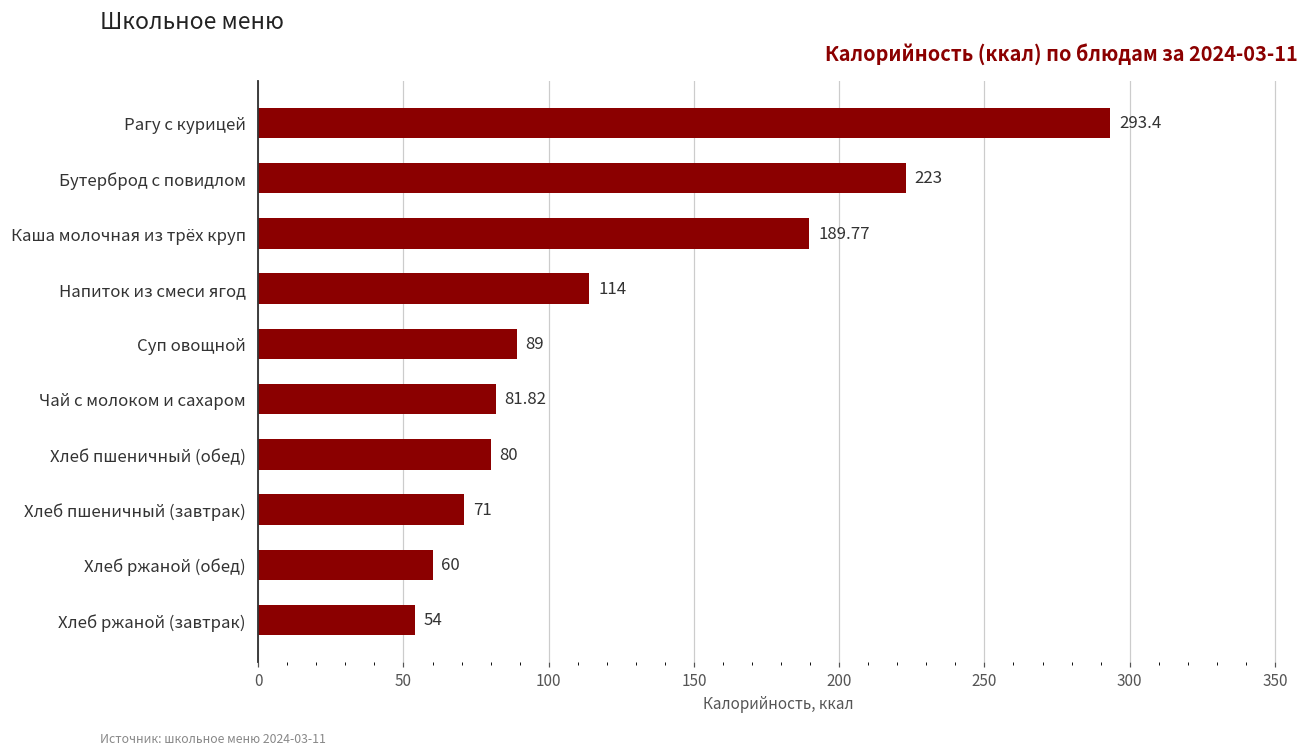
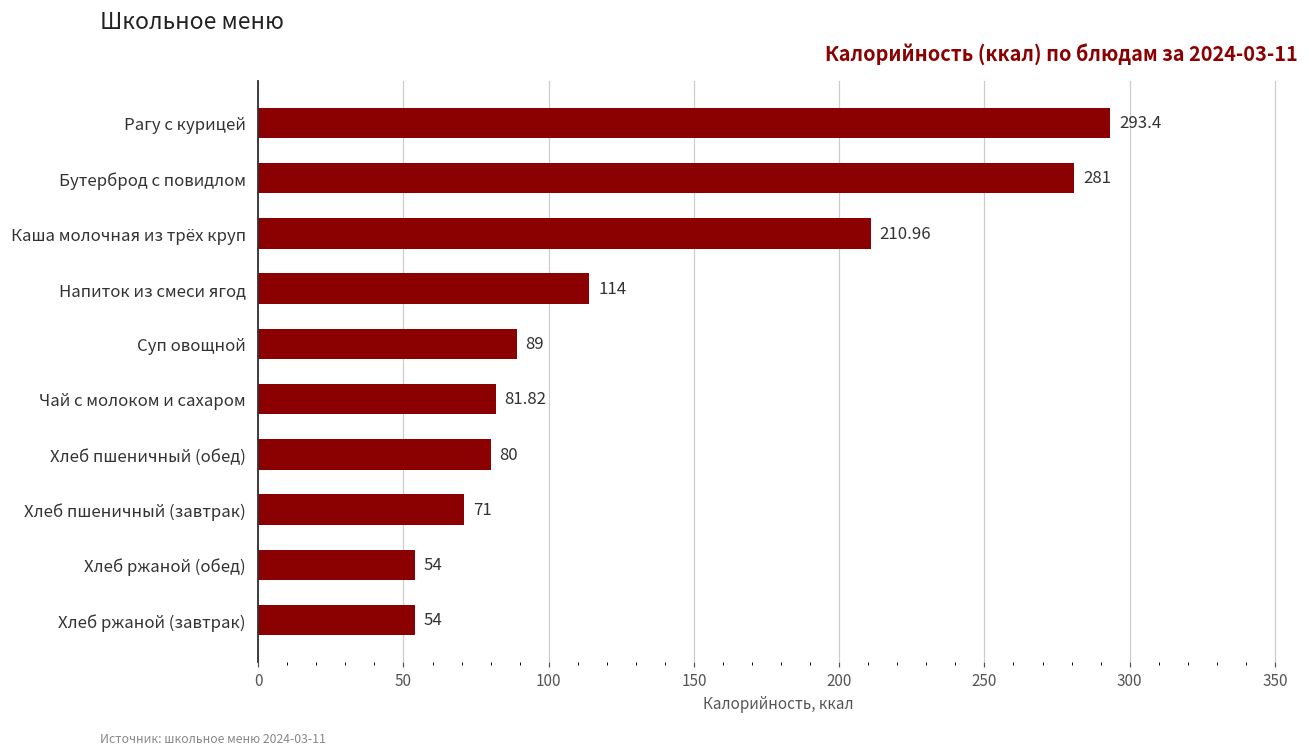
Бутерброд с повидлом: 223 -> 281
Каша молочная из трёх круп: 189.77 -> 210.96
Хлеб ржаной (обед): 60 -> 54
